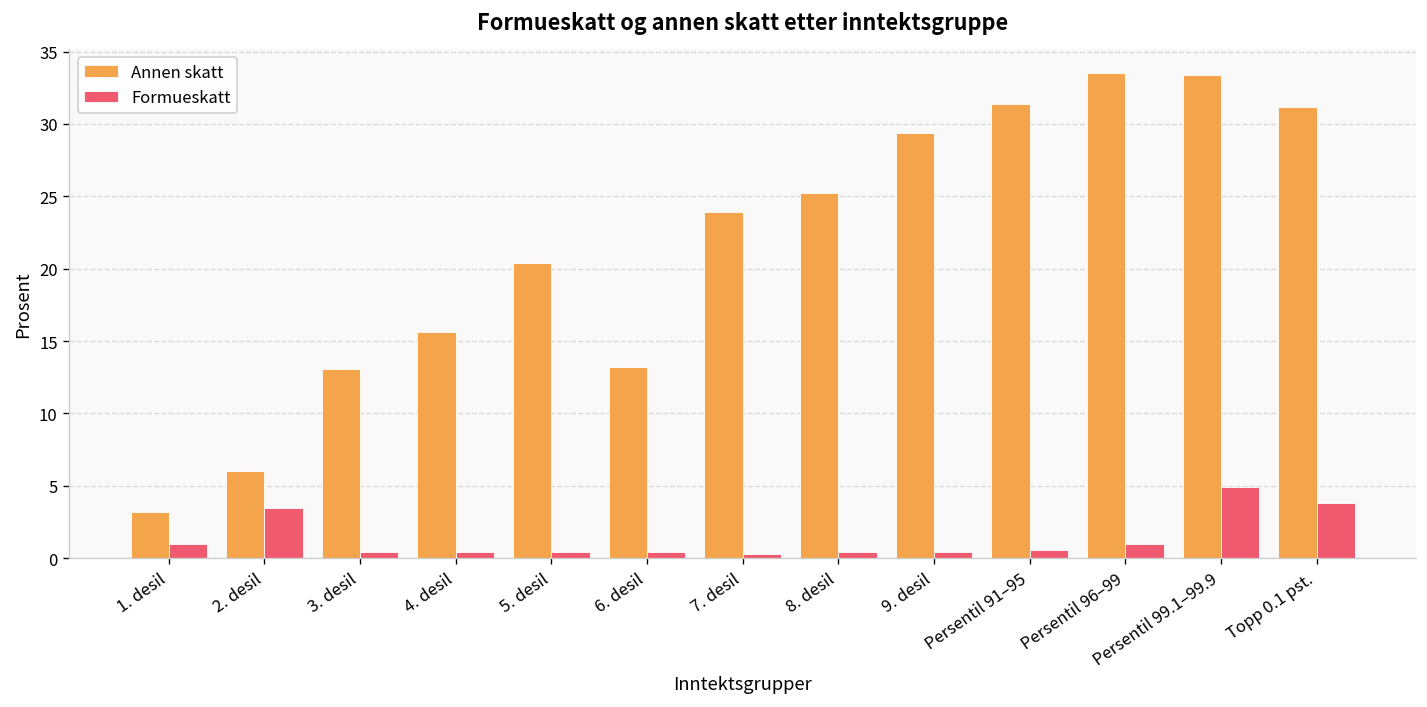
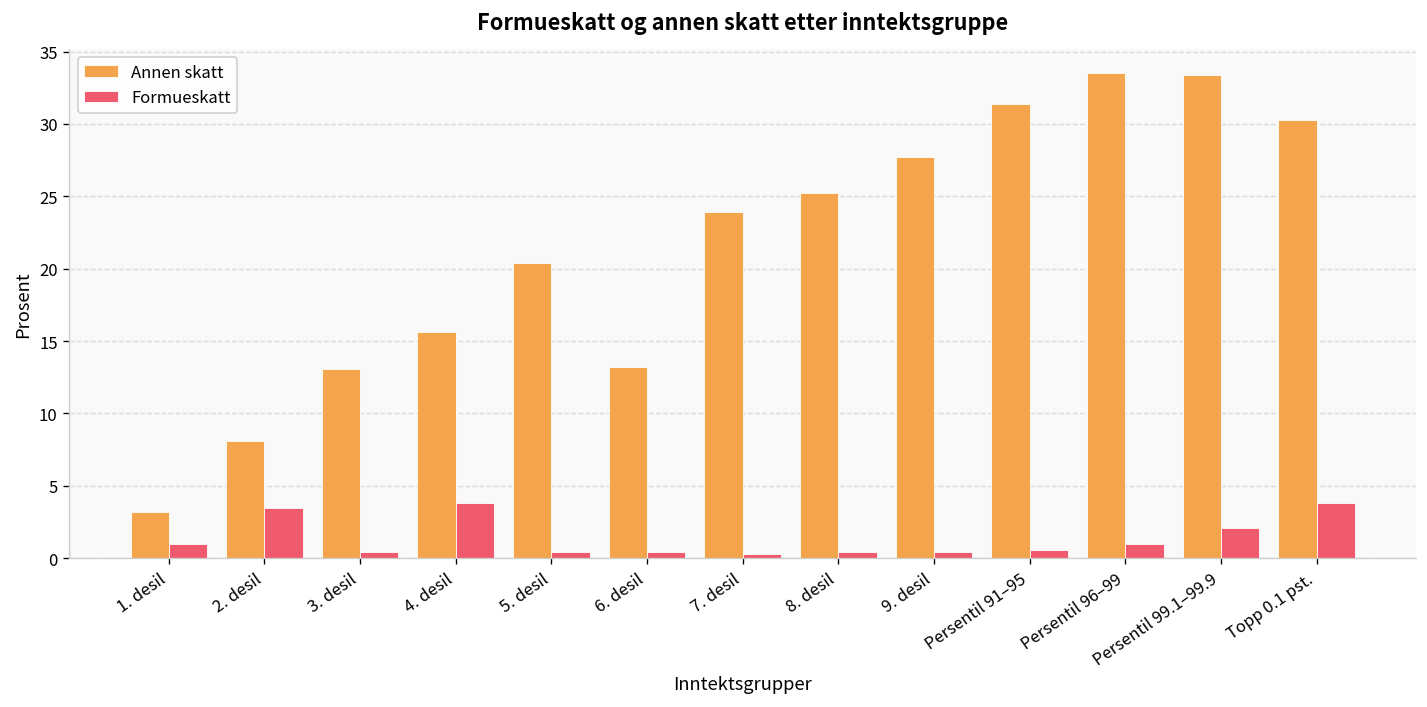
Annen skatt, 2. desil: 6.0 -> 8.1
Formueskatt, 4. desil: 0.4 -> 3.8
Annen skatt, 9. desil: 29.4 -> 27.7
Formueskatt, Persentil 99.1–99.9: 4.9 -> 2.1
Annen skatt, Topp 0.1 pst.: 31.2 -> 30.3
